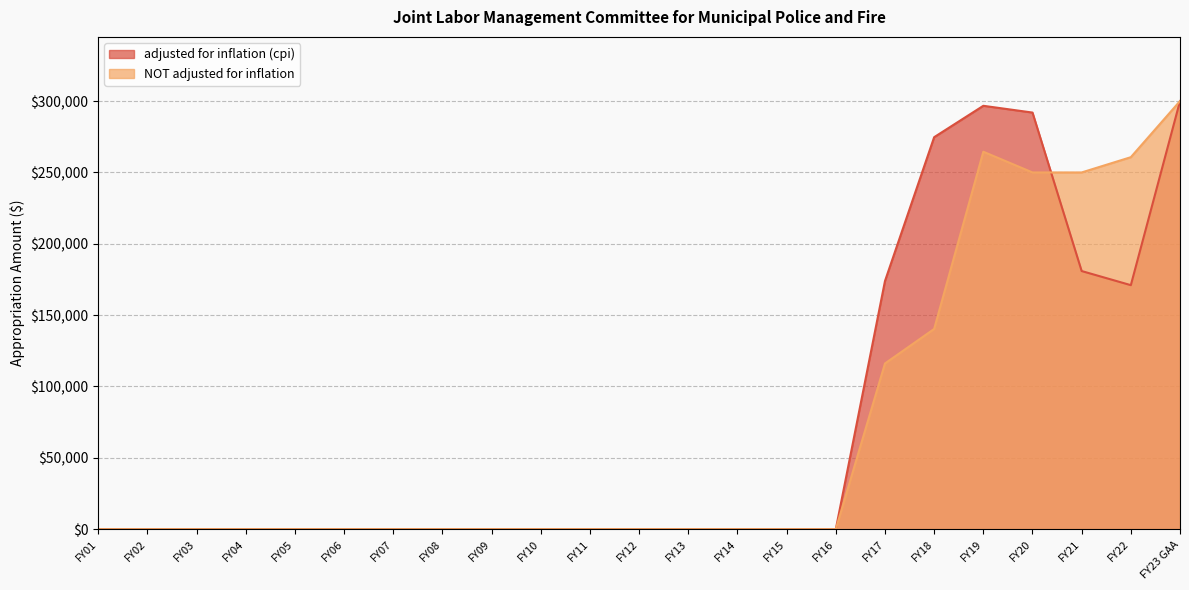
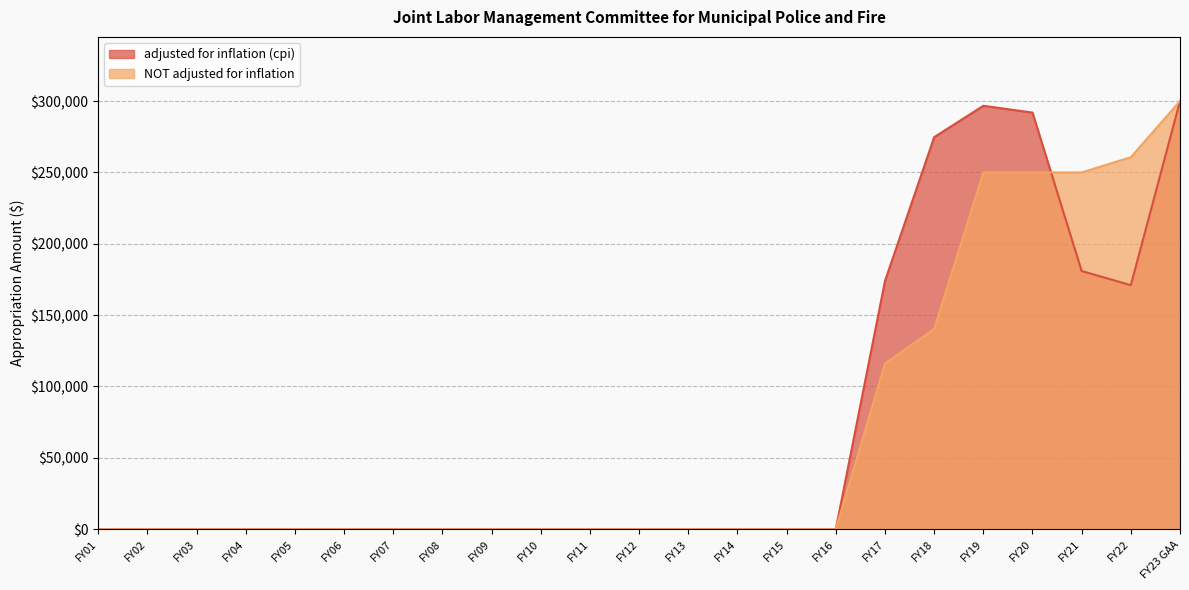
NOT adjusted for inflation, FY19: $265,000 -> $250,000
